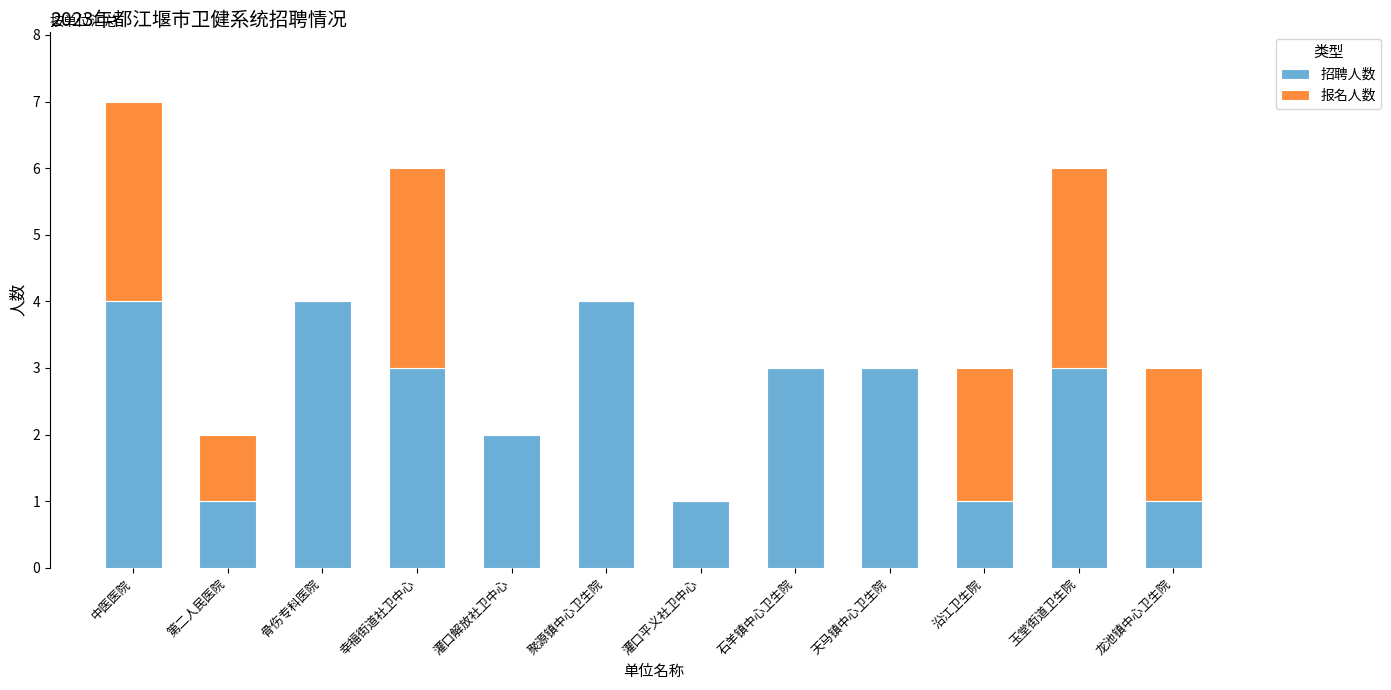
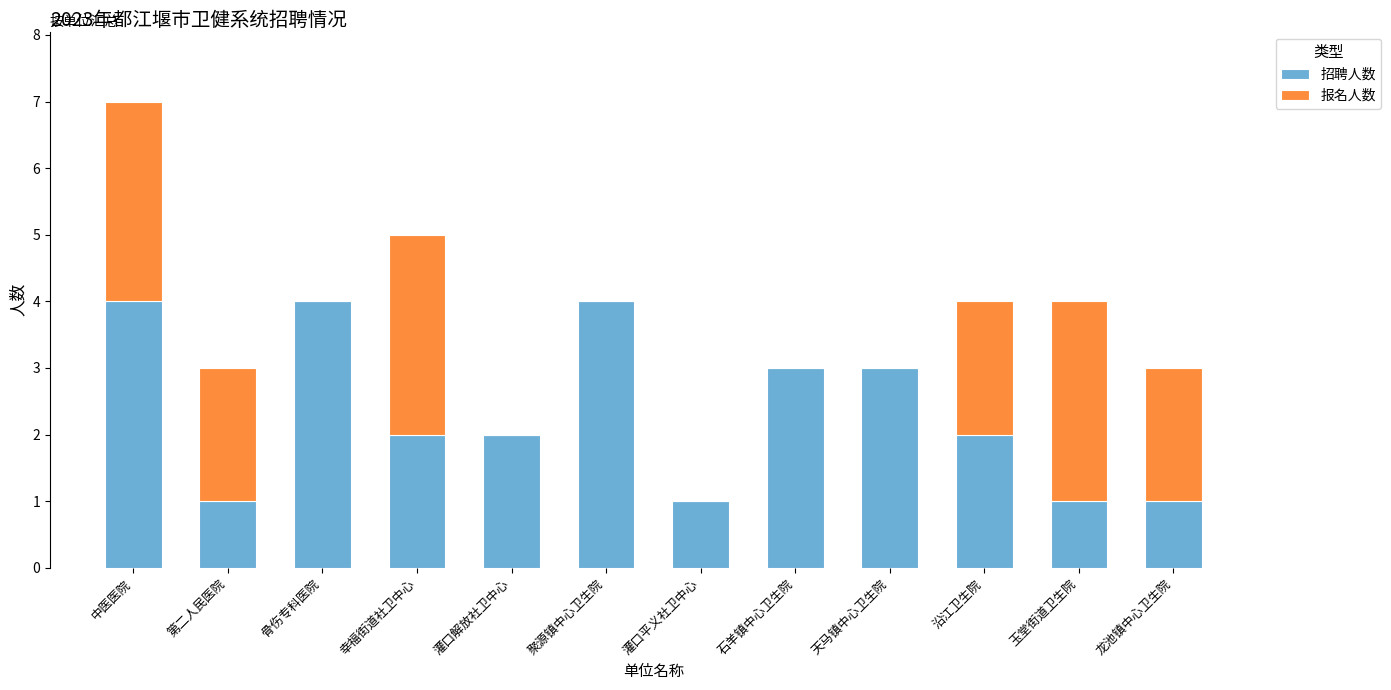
报名人数, 第二人民医院: 1 -> 2
招聘人数, 幸福街道社卫中心: 3 -> 2
招聘人数, 沿江卫生院: 1 -> 2
招聘人数, 玉堂街道卫生院: 3 -> 1
